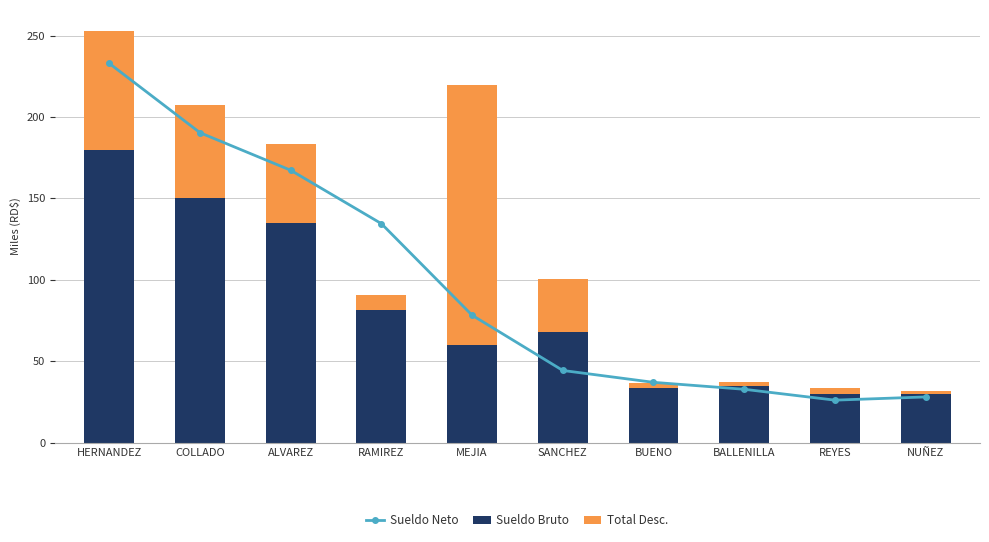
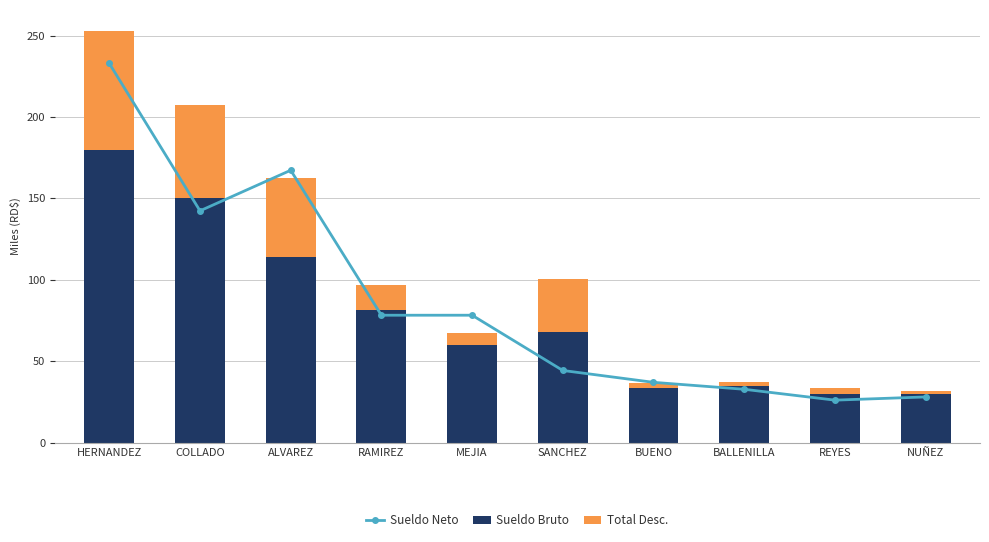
Sueldo Neto, COLLADO: 190 -> 142
Sueldo Bruto, ALVAREZ: 135 -> 114
Sueldo Neto, RAMIREZ: 135 -> 78
Total Desc., RAMIREZ: 9 -> 15
Total Desc., MEJIA: 160 -> 7
